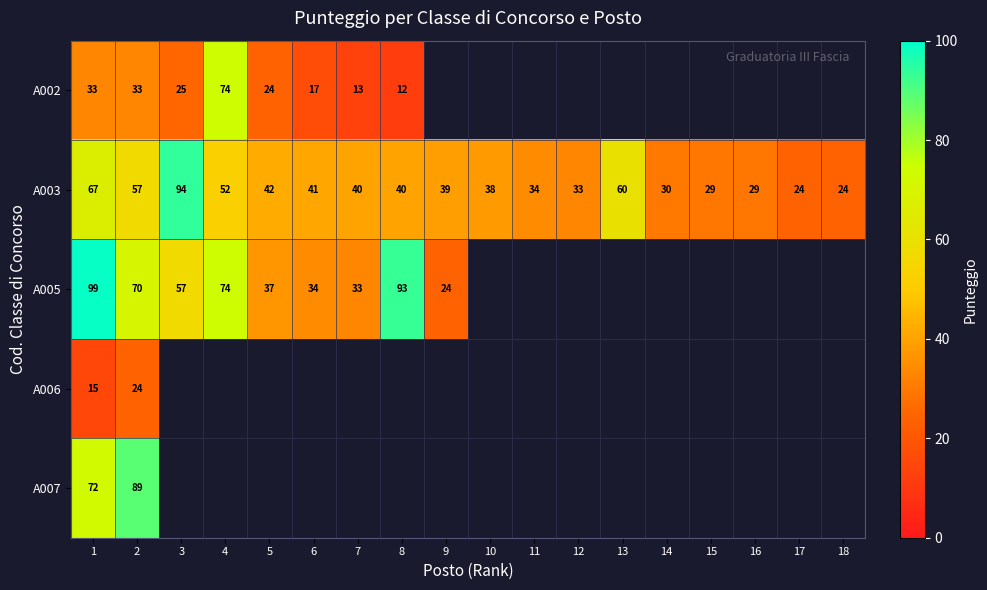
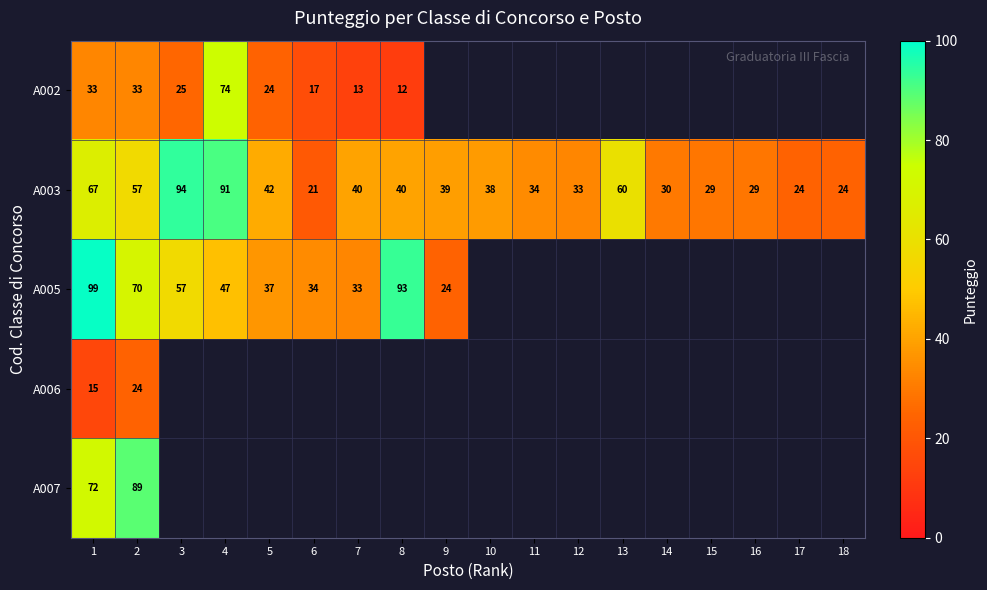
A003, 4: 52 -> 91
A003, 6: 41 -> 21
A005, 4: 74 -> 47
